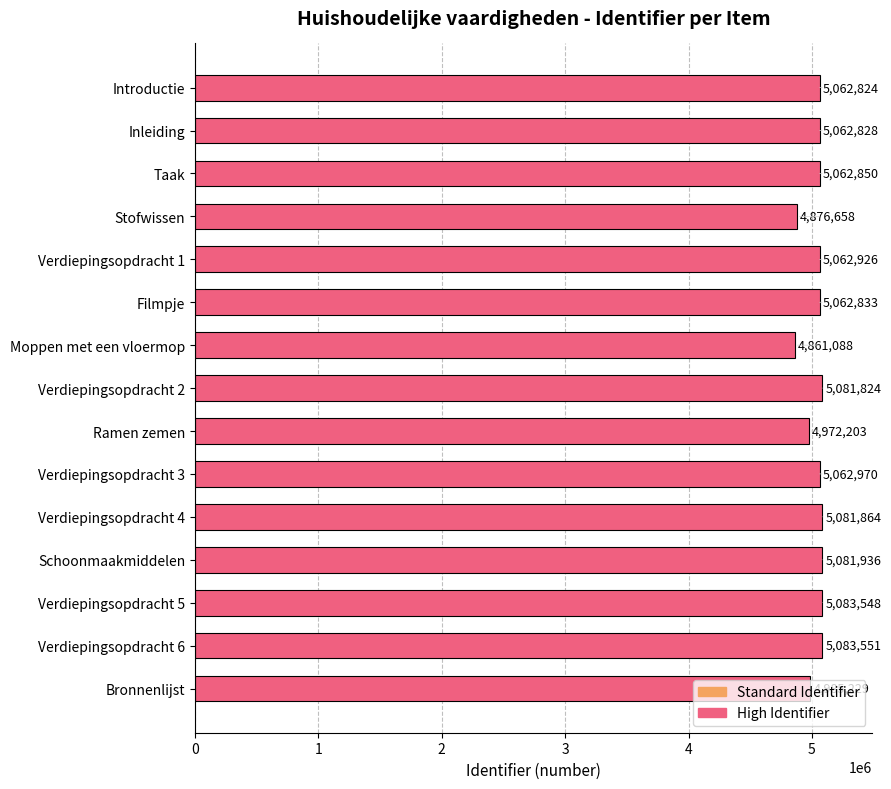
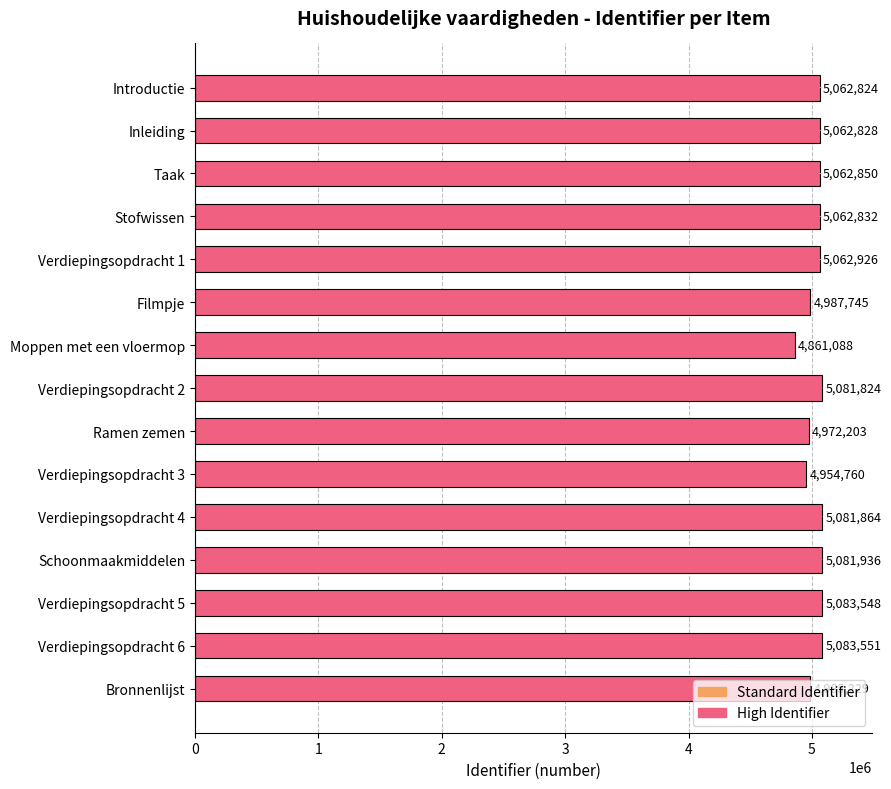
Stofwissen: 4,876,658 -> 5,062,832
Filmpje: 5,062,833 -> 4,987,745
Verdiepingsopdracht 3: 5,062,970 -> 4,954,760
